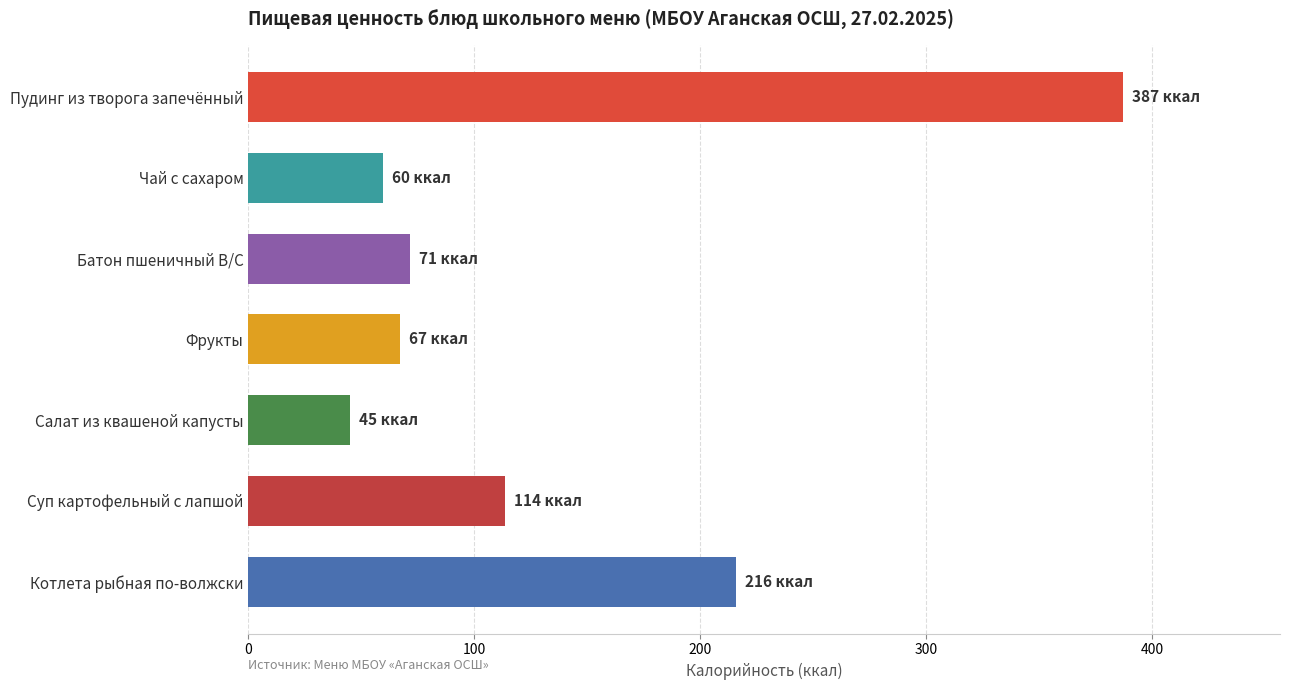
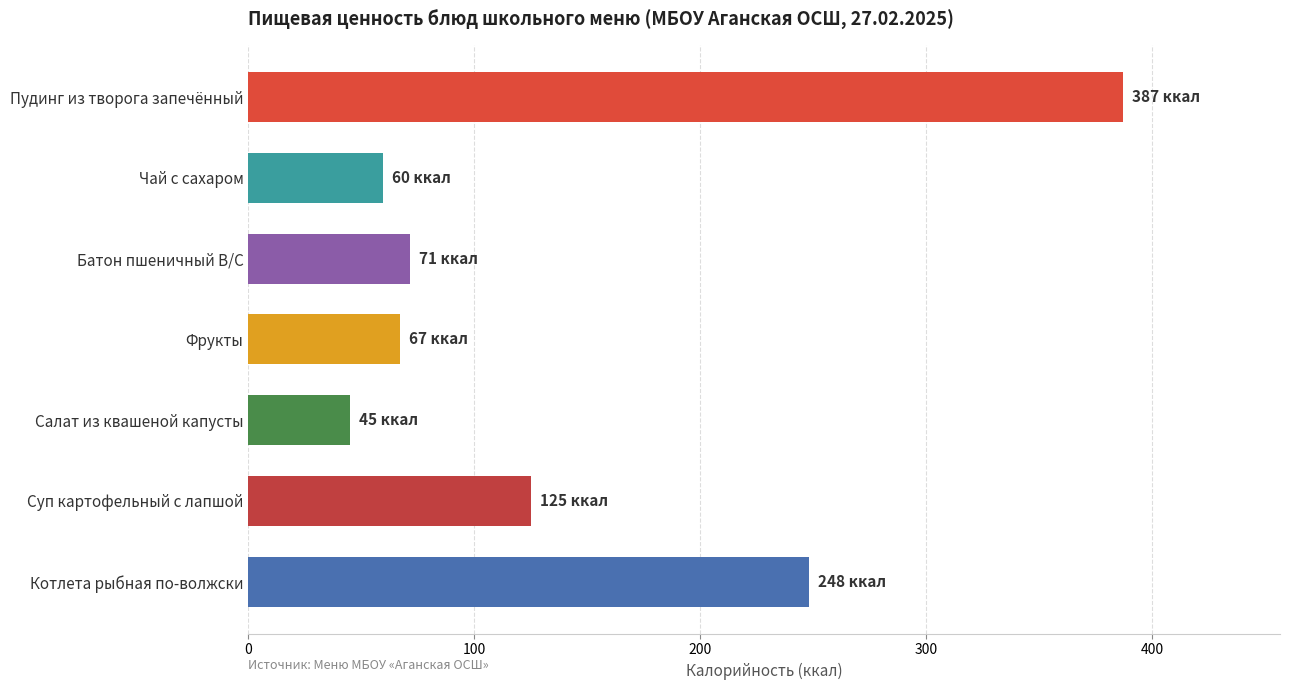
Суп картофельный с лапшой: 114 -> 125
Котлета рыбная по-волжски: 216 -> 248
